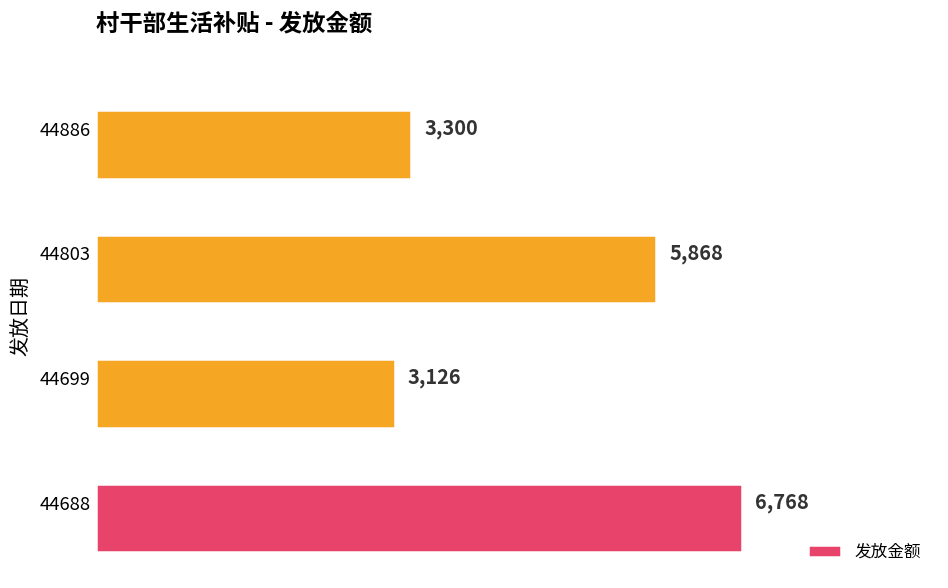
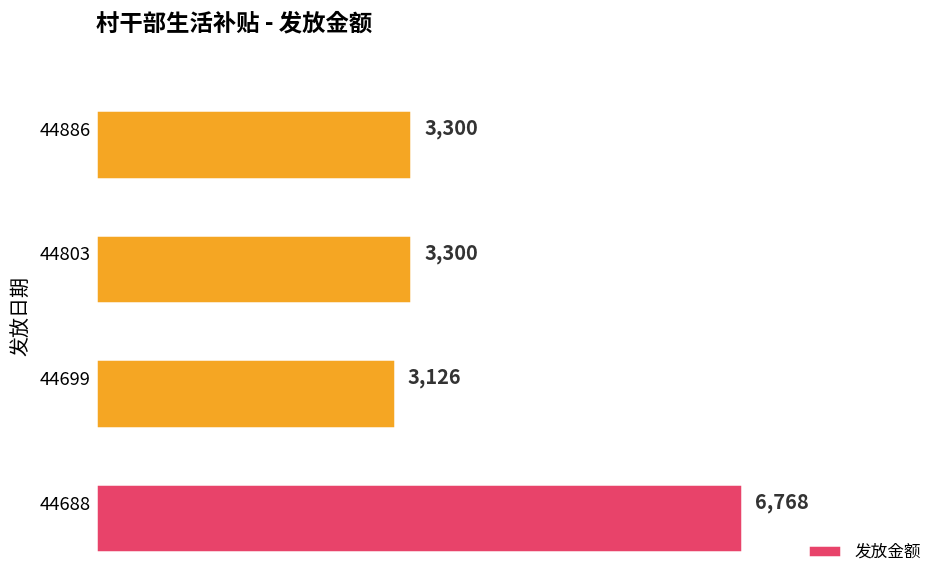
44803: 5,868 -> 3,300
